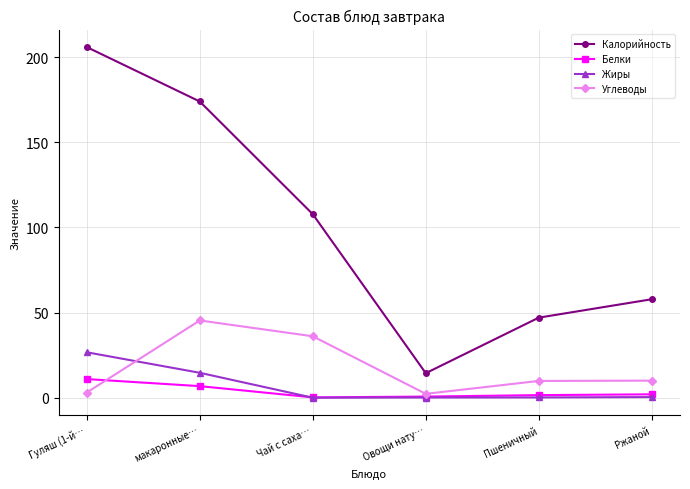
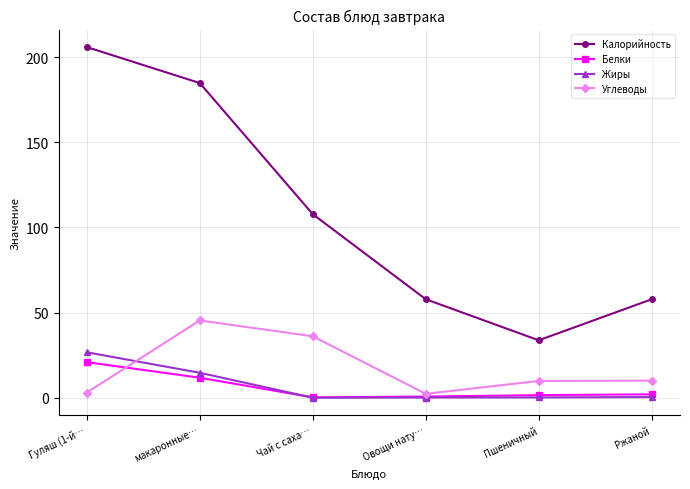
Белки, Гуляш (1-й…: 11 -> 21
Калорийность, макаронные…: 174 -> 185
Белки, макаронные…: 7 -> 12
Калорийность, Овощи нату…: 14 -> 58
Калорийность, Пшеничный: 47 -> 34
